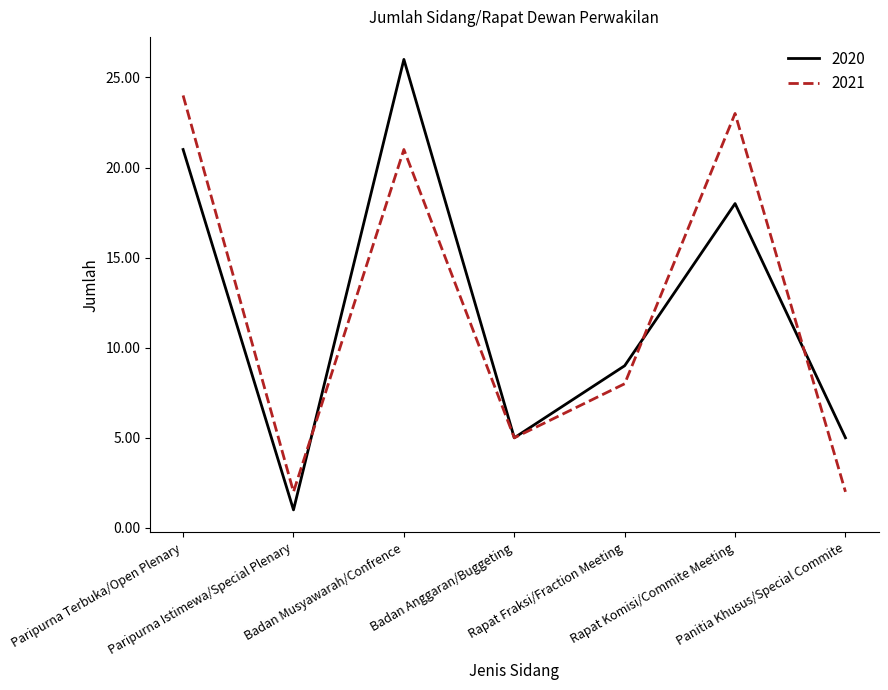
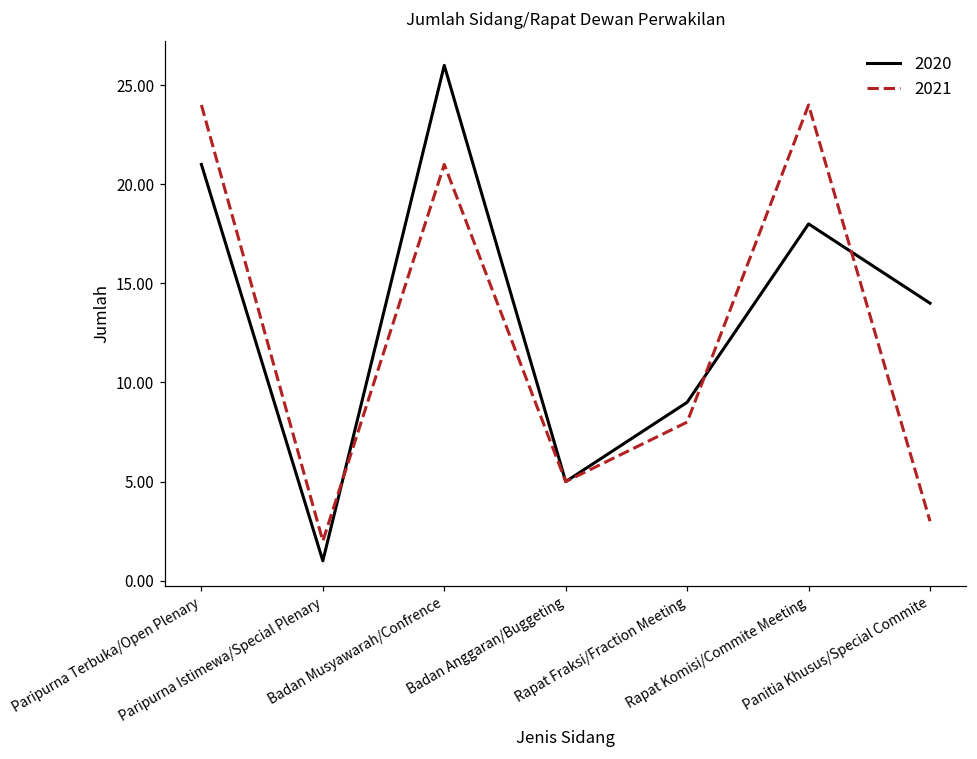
2021, Rapat Komisi/Commite Meeting: 23 -> 24
2020, Panitia Khusus/Special Commite: 5 -> 14
2021, Panitia Khusus/Special Commite: 2 -> 3
